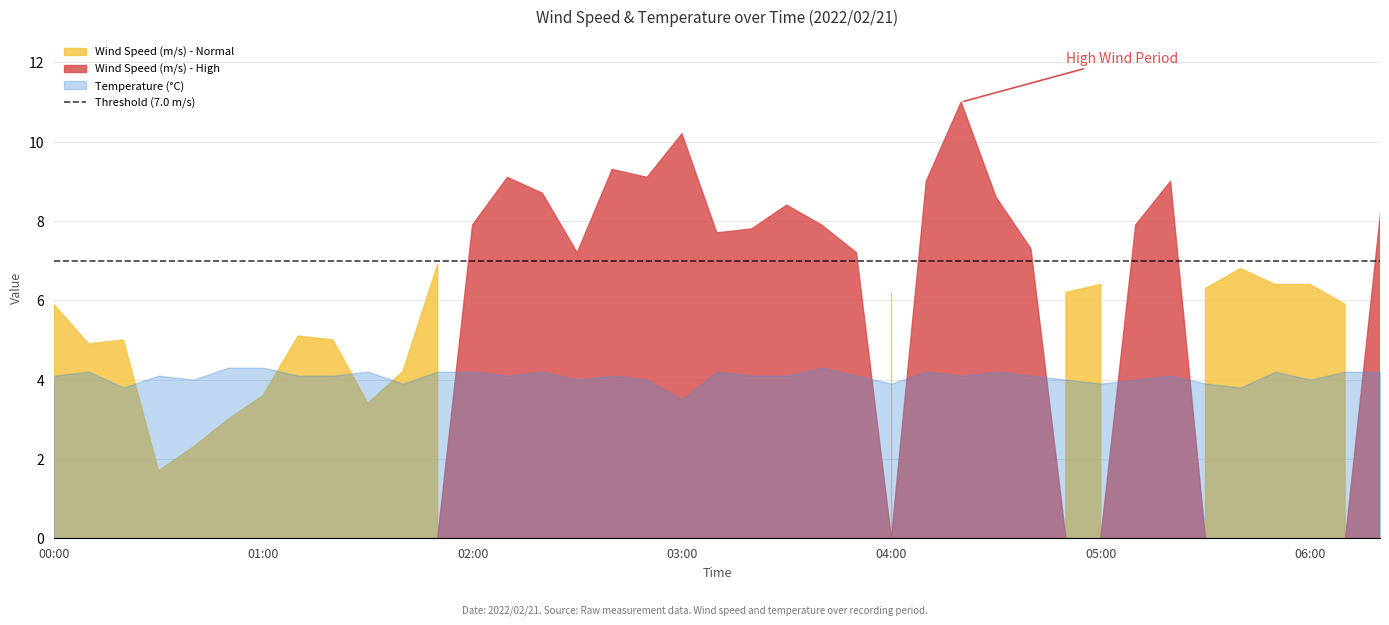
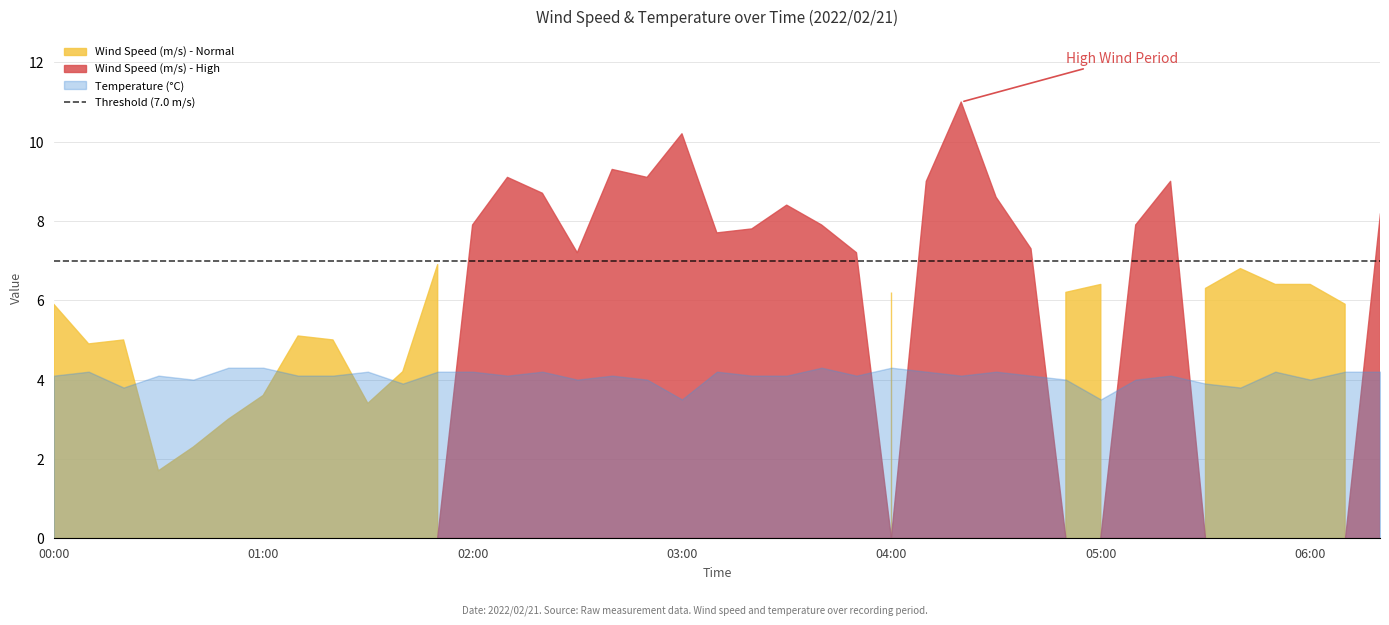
04:00: 3.9 -> 4.3
05:00: 3.9 -> 3.5
